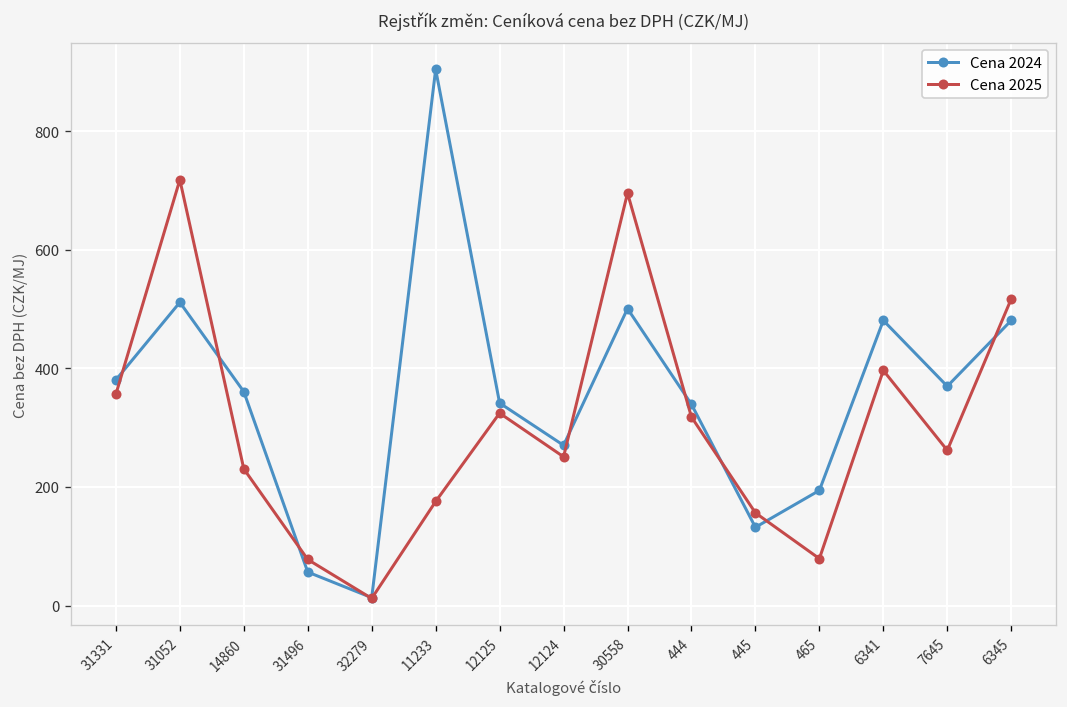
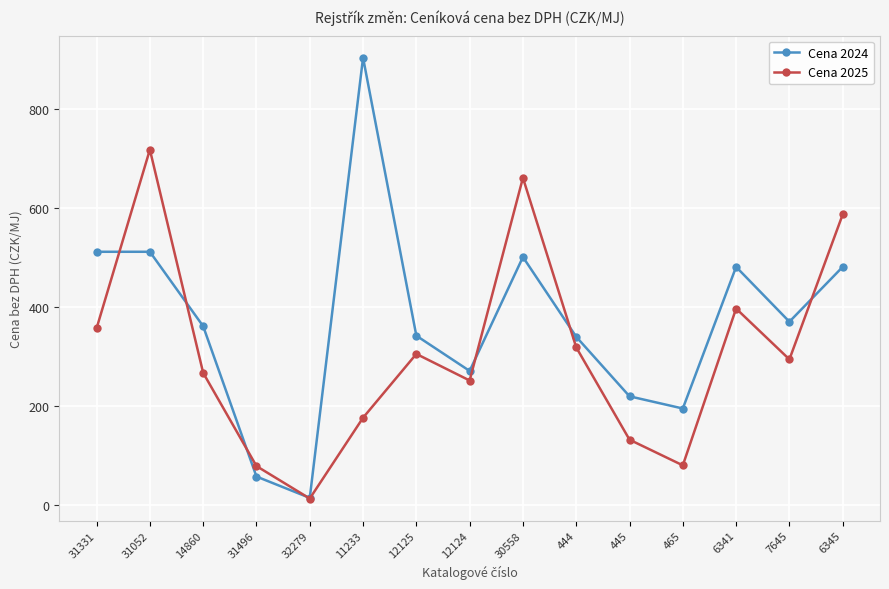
Cena 2024, 31331: 380 -> 510
Cena 2025, 14860: 230 -> 270
Cena 2025, 12125: 320 -> 300
Cena 2025, 30558: 700 -> 660
Cena 2024, 445: 130 -> 220
Cena 2025, 445: 160 -> 130
Cena 2025, 7645: 260 -> 290
Cena 2025, 6345: 520 -> 590
